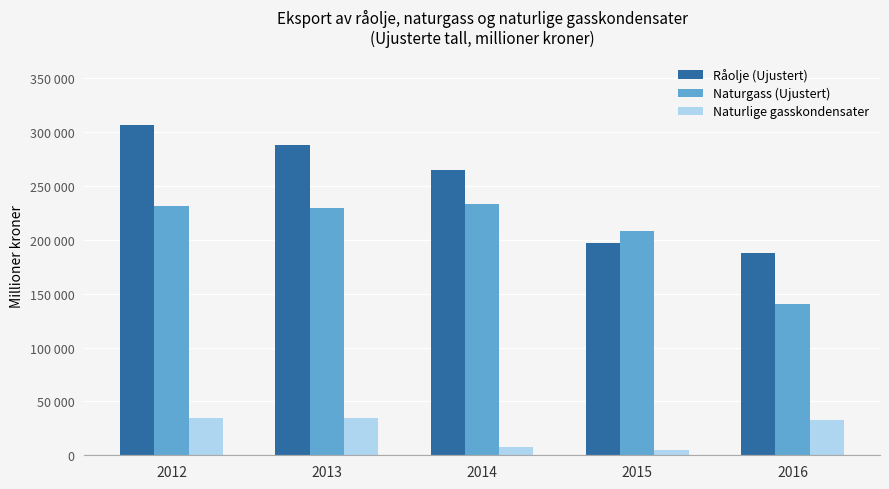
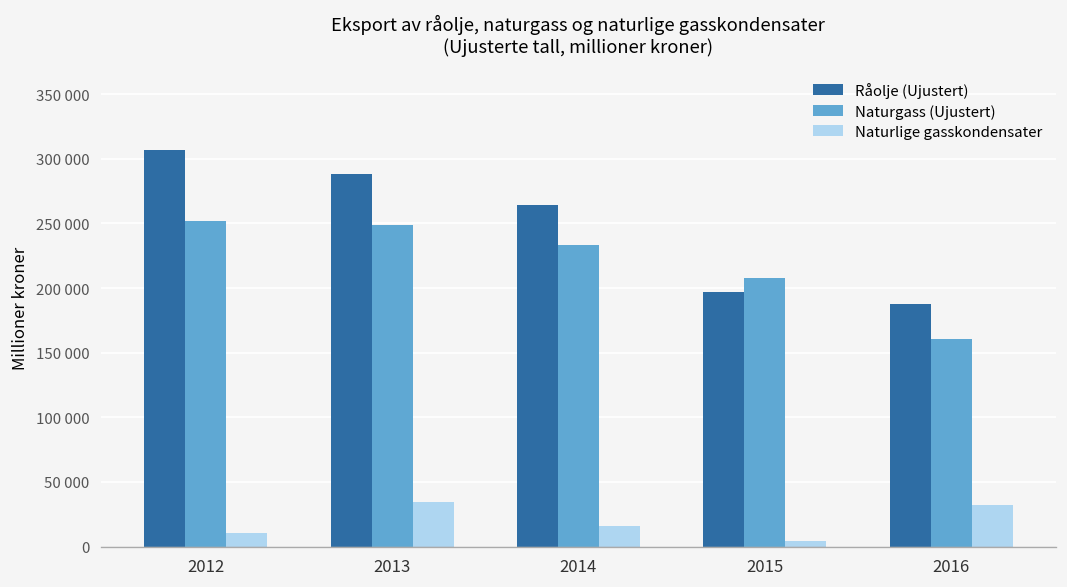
Naturgass (Ujustert), 2012: 231000 -> 252000
Naturlige gasskondensater, 2012: 35000 -> 11000
Naturgass (Ujustert), 2013: 230000 -> 249000
Naturlige gasskondensater, 2014: 8000 -> 16000
Naturgass (Ujustert), 2016: 141000 -> 161000
